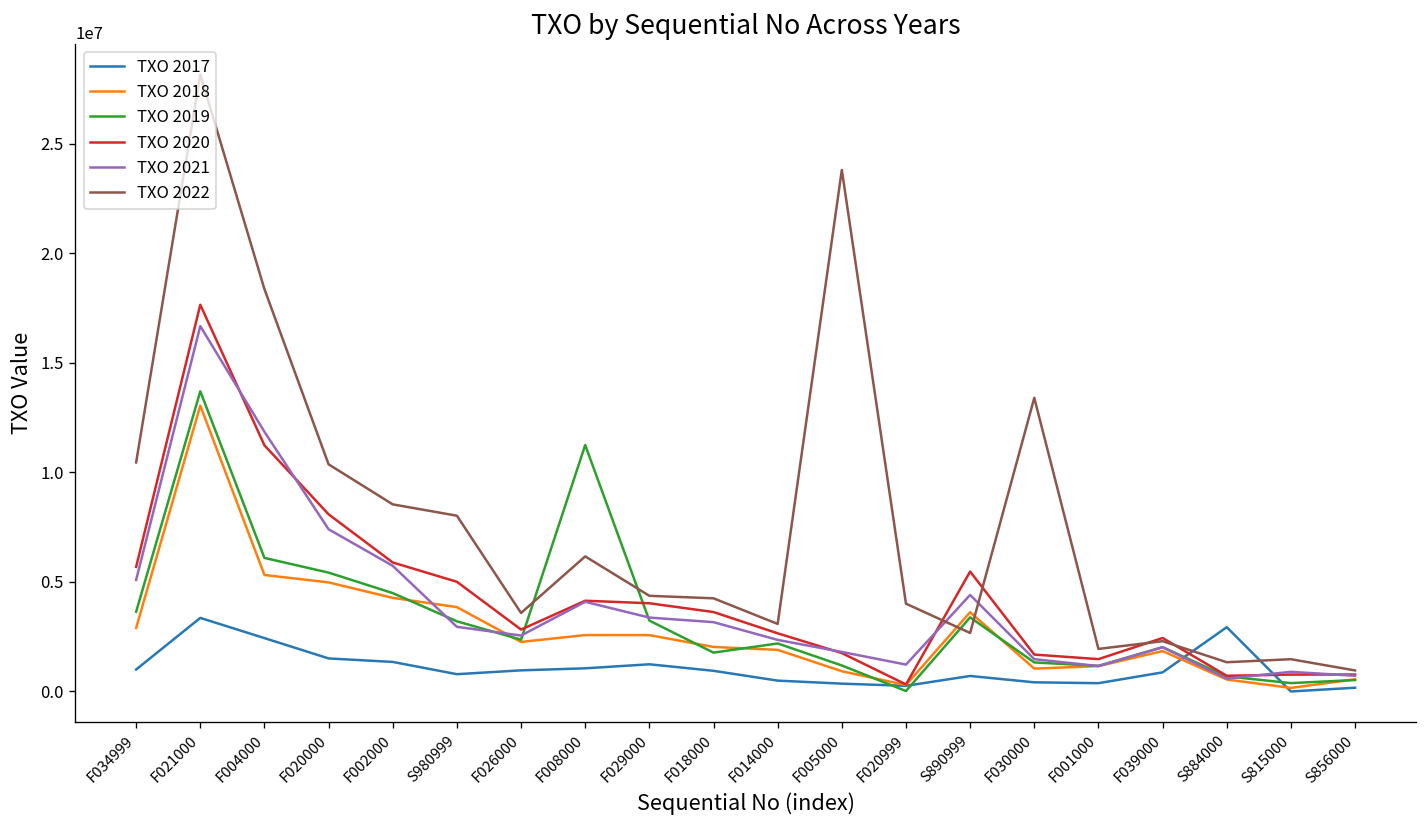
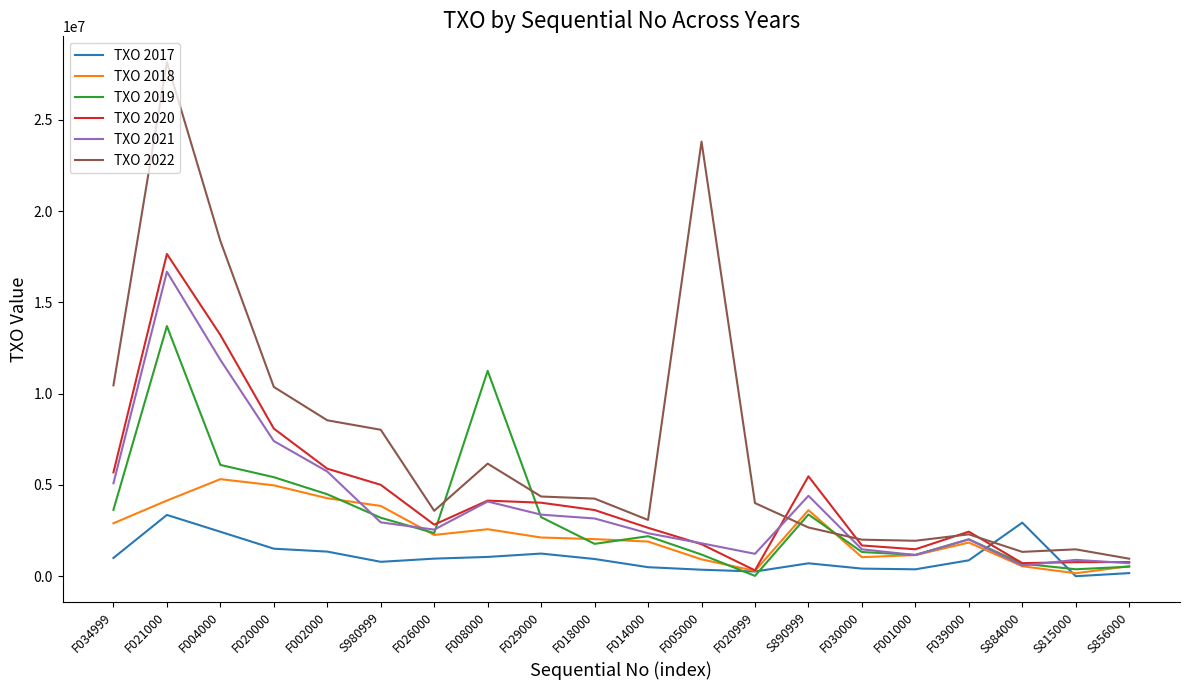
TXO 2018, F021000: 13000000 -> 4100000
TXO 2020, F004000: 11200000 -> 13200000
TXO 2018, F029000: 2600000 -> 2100000
TXO 2022, F030000: 13400000 -> 2000000
